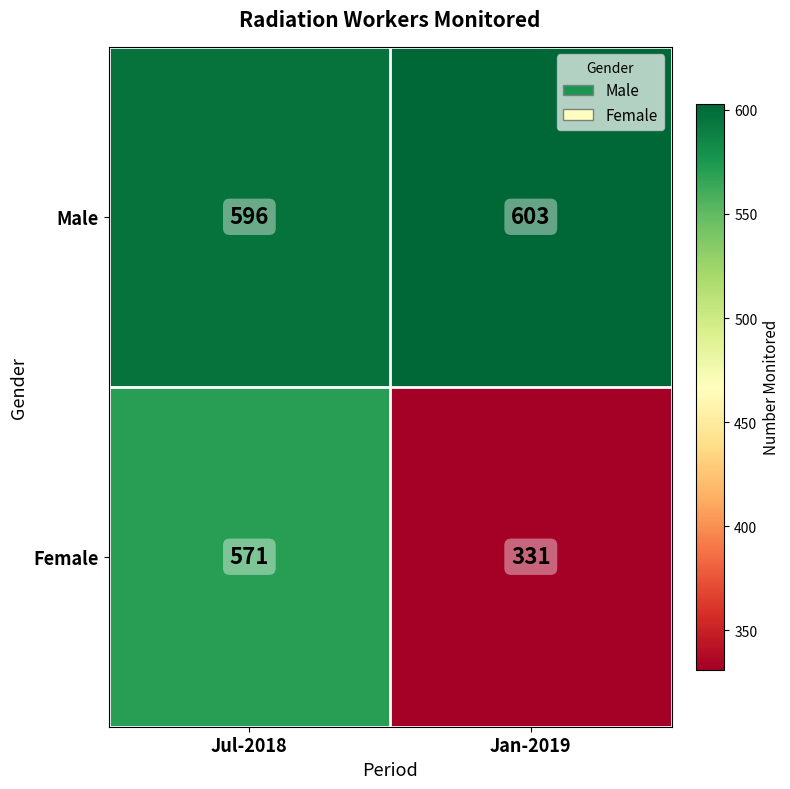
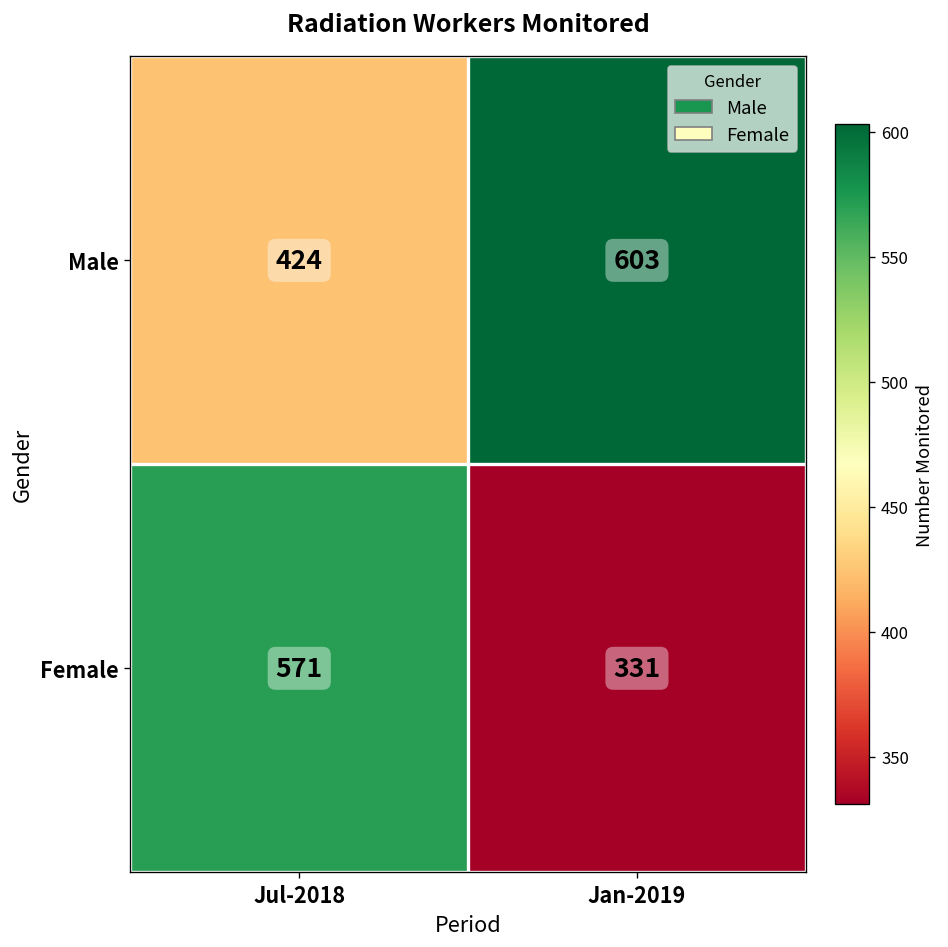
Male, Jul-2018: 596 -> 424
